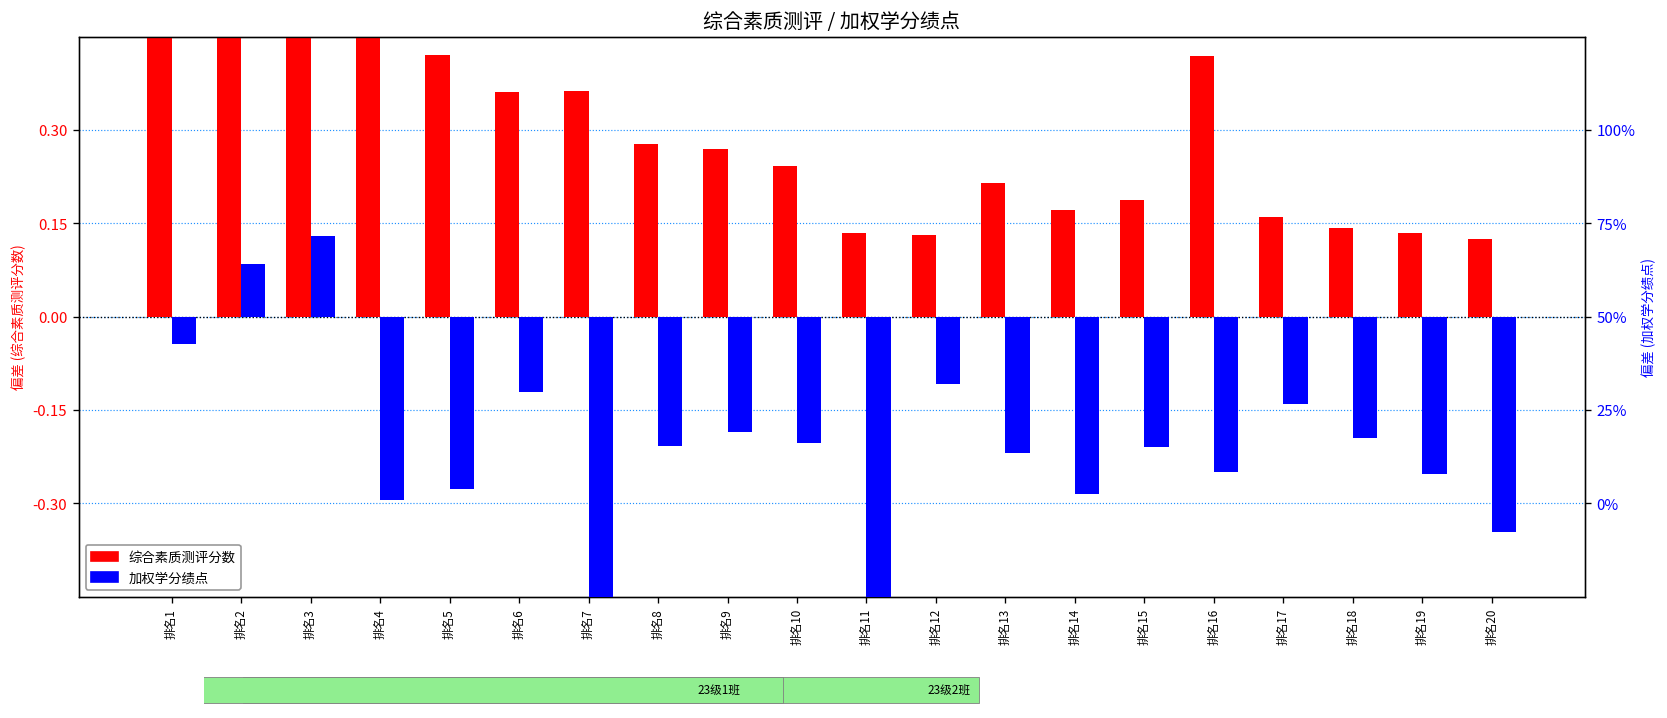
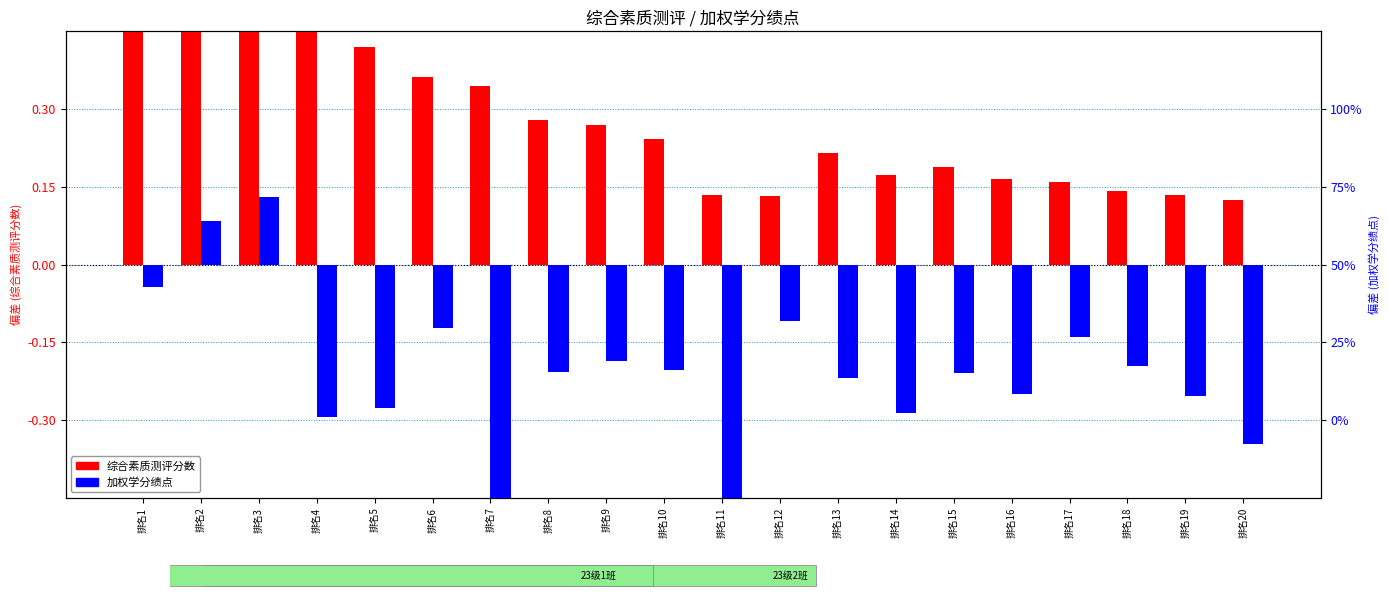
综合素质测评分数, 排名7: 0.36 -> 0.34
综合素质测评分数, 排名16: 0.42 -> 0.17
